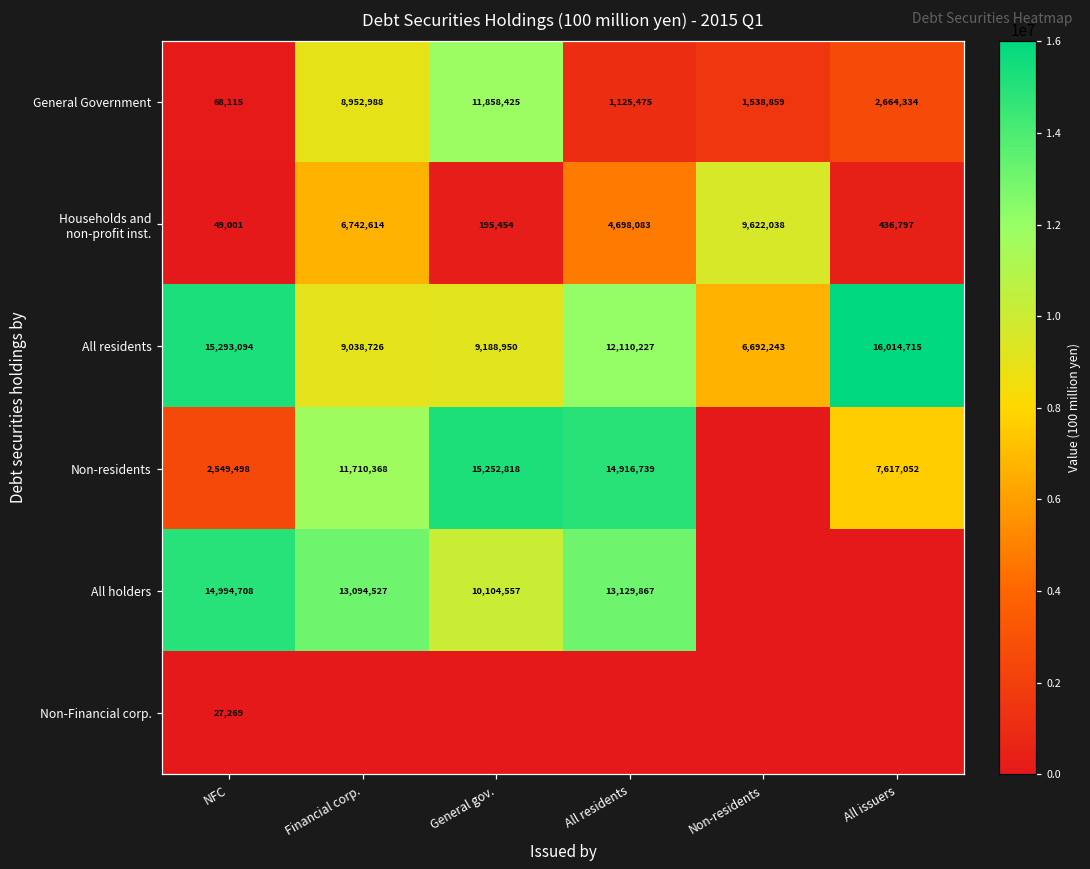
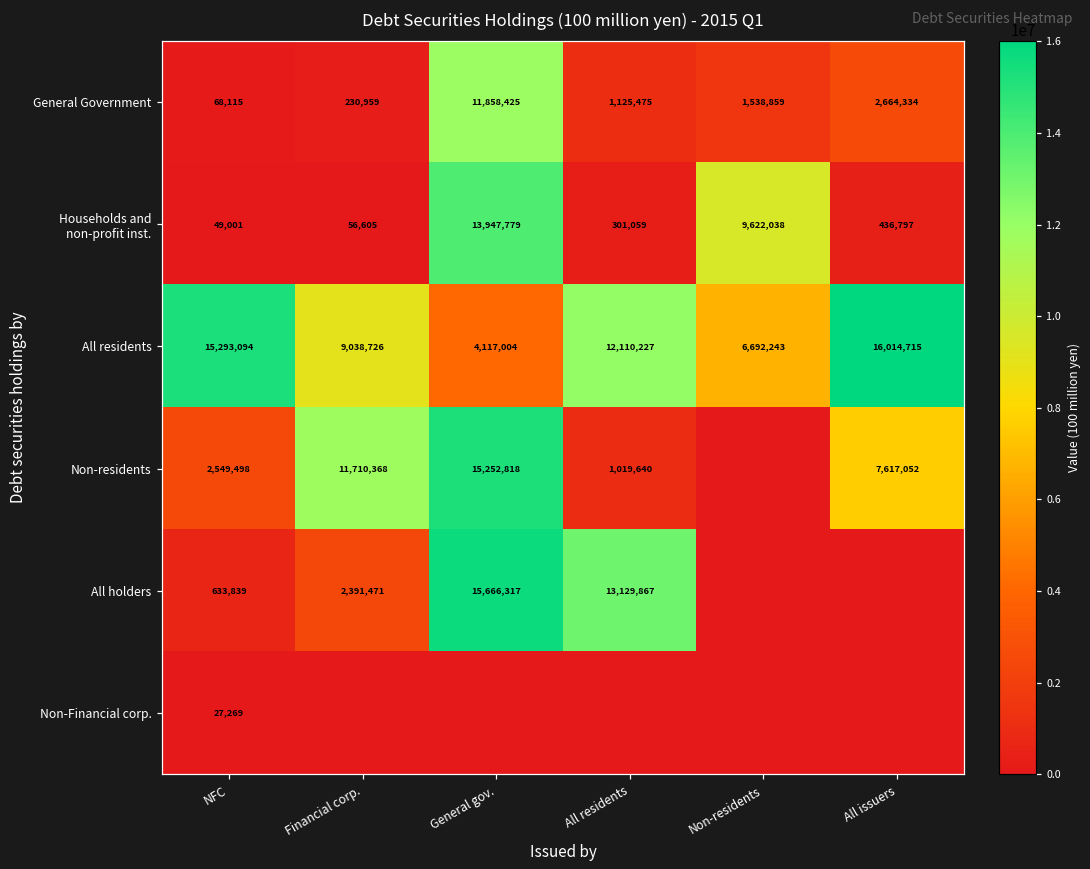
General Government, Financial corp.: 8,952,988 -> 230,959
Households and non-profit inst., Financial corp.: 6,742,614 -> 56,605
Households and non-profit inst., General gov.: 195,454 -> 13,947,779
Households and non-profit inst., All residents: 4,698,083 -> 301,059
All residents, General gov.: 9,188,950 -> 4,117,004
Non-residents, All residents: 14,916,739 -> 1,019,640
All holders, NFC: 14,994,708 -> 633,839
All holders, Financial corp.: 13,094,527 -> 2,391,471
All holders, General gov.: 10,104,557 -> 15,666,317
